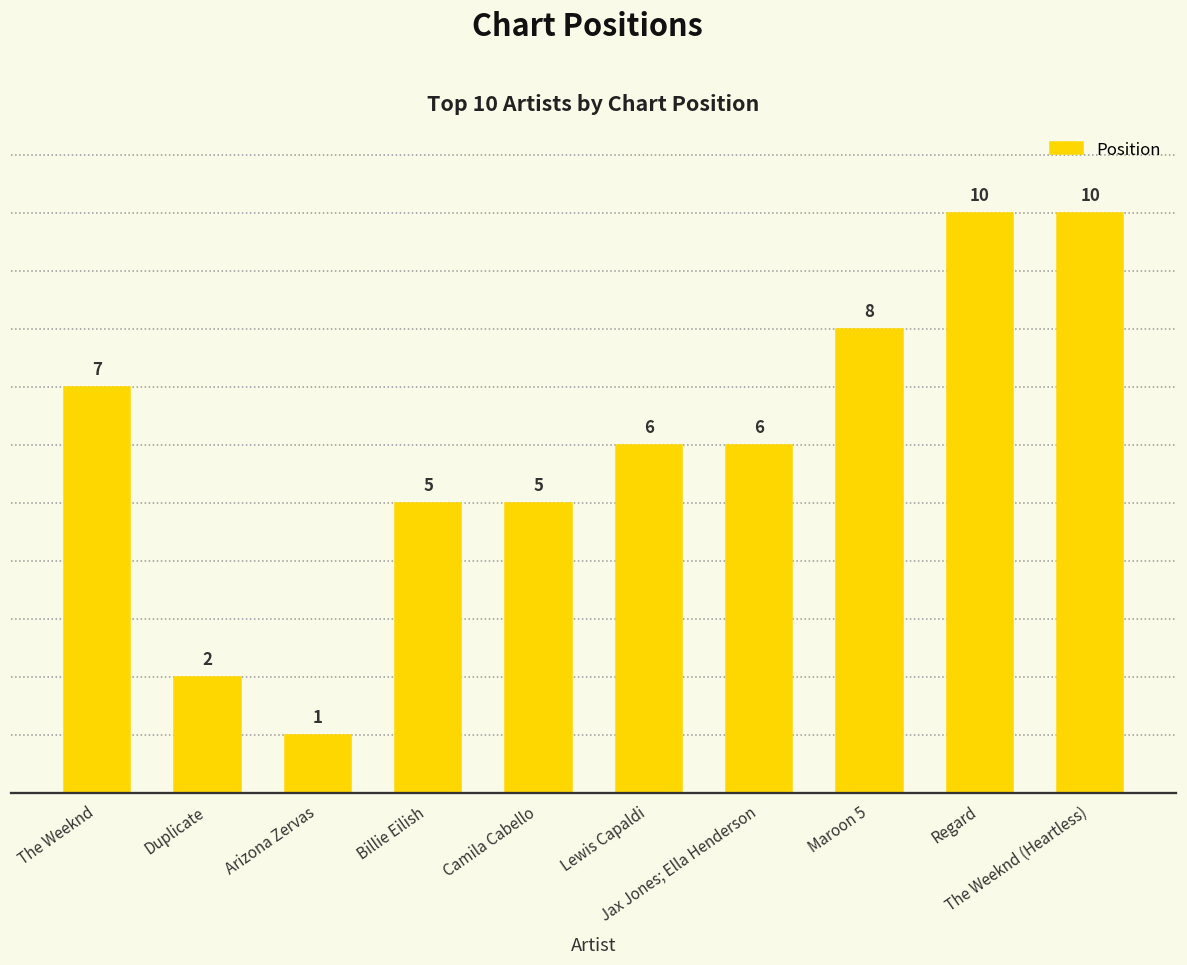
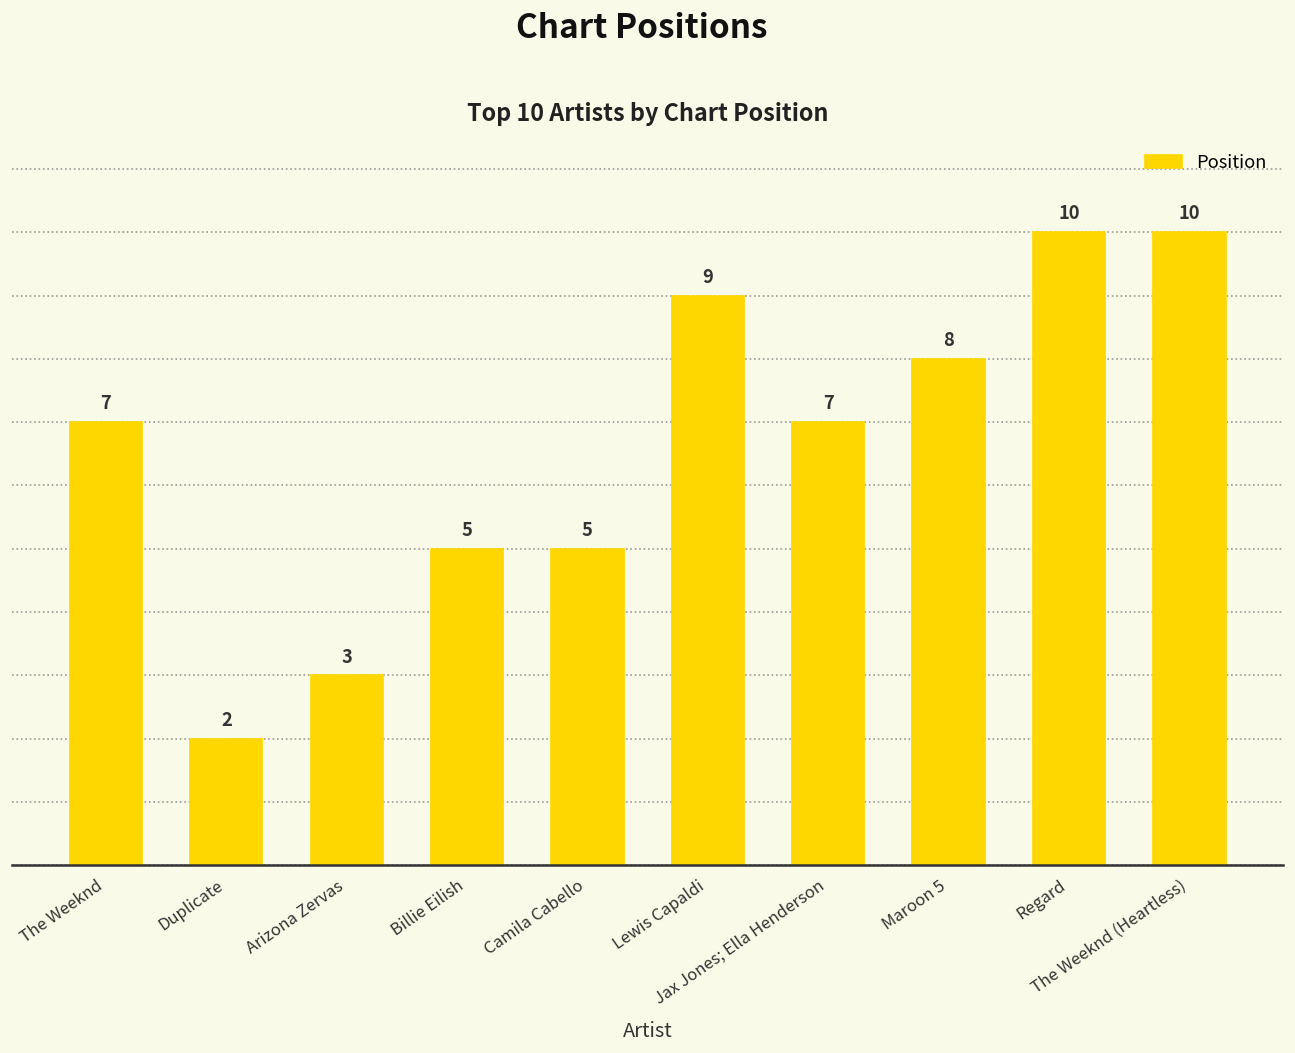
Arizona Zervas: 1 -> 3
Lewis Capaldi: 6 -> 9
Jax Jones; Ella Henderson: 6 -> 7
